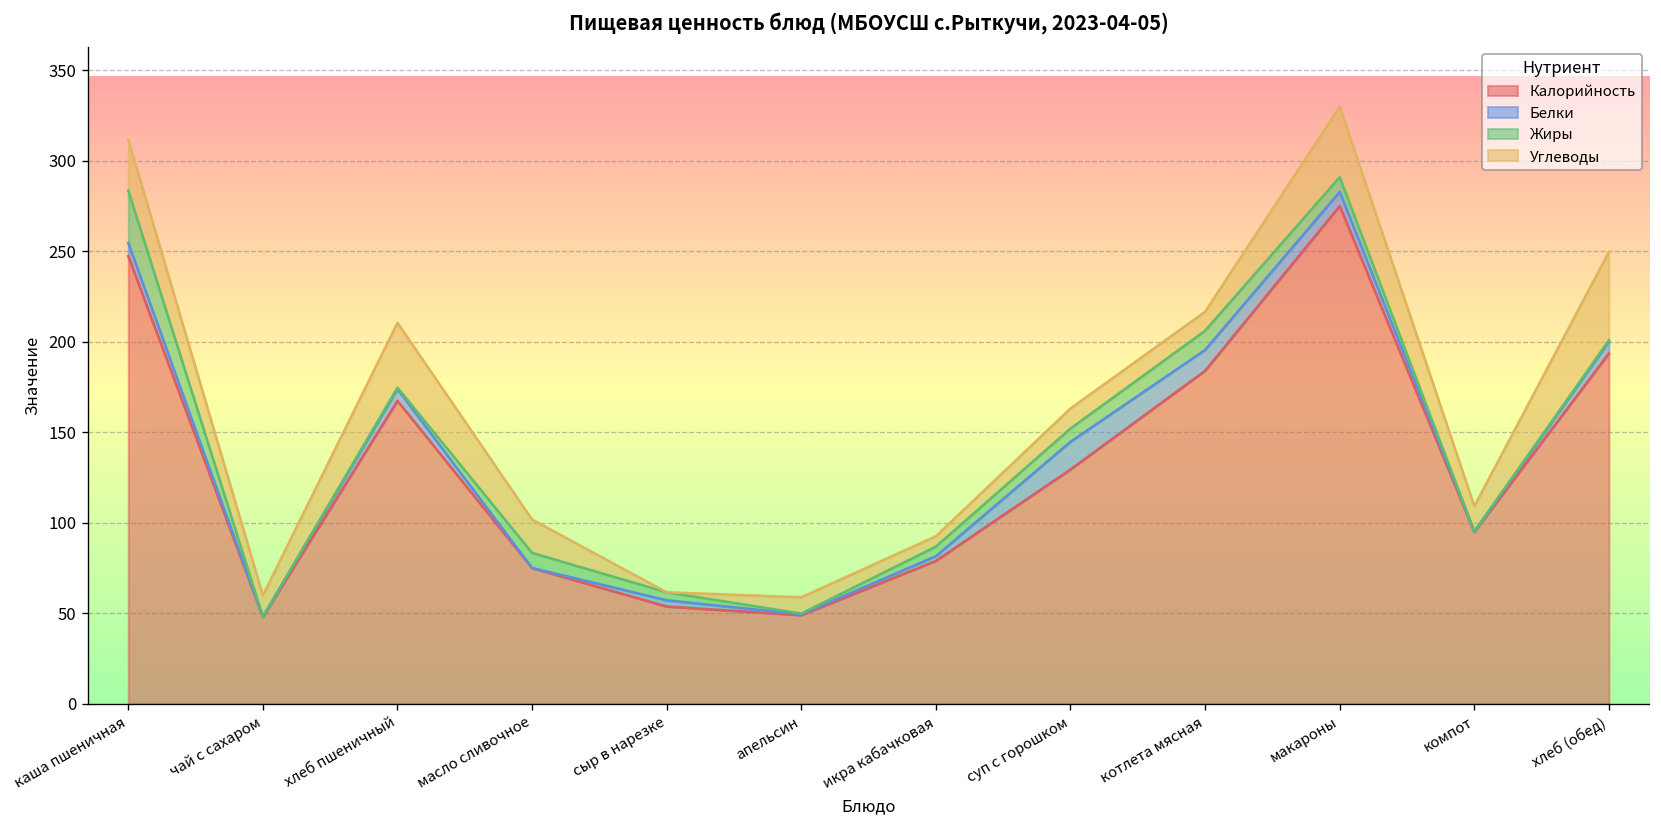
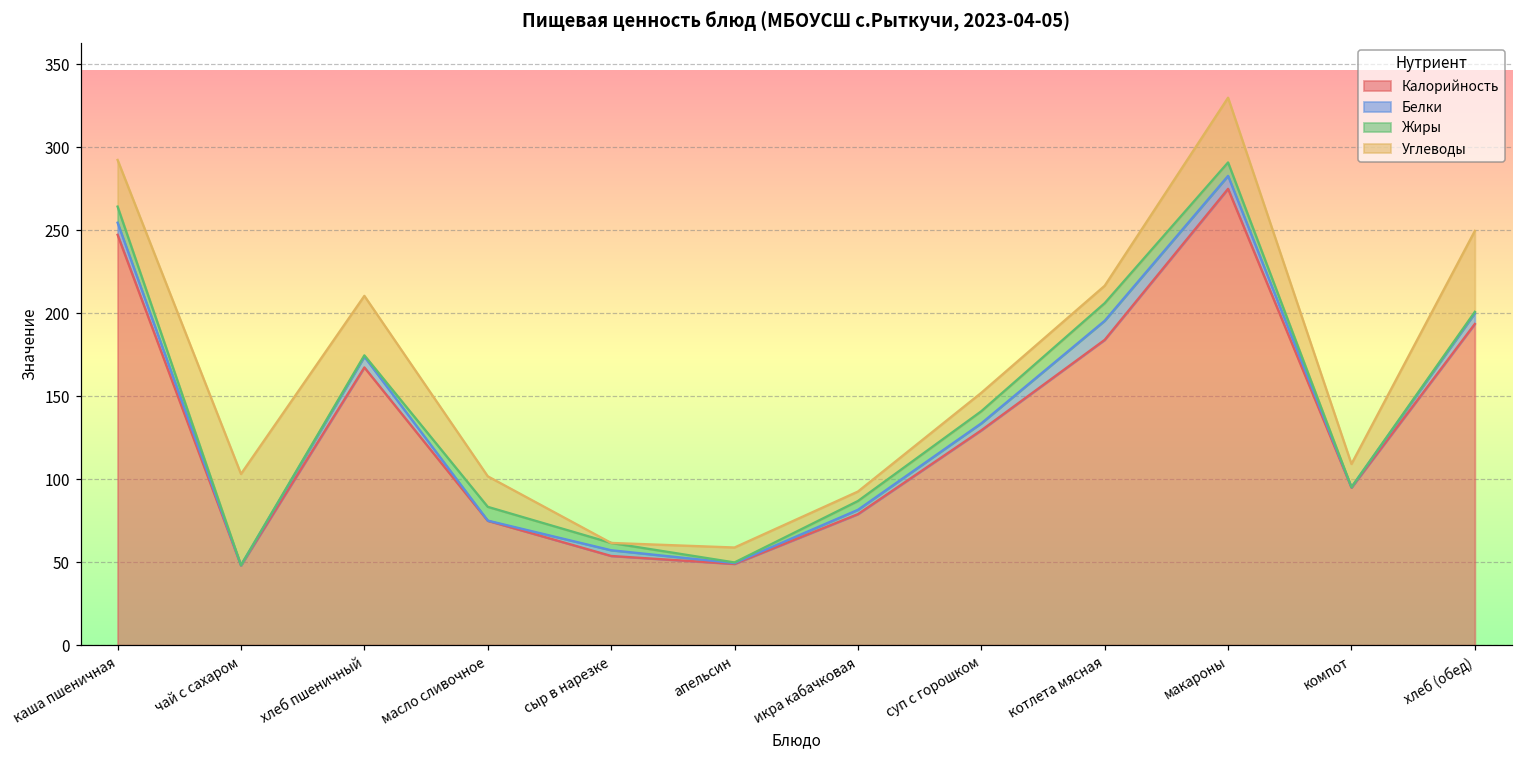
Жиры, каша пшеничная: 29 -> 10
Углеводы, чай с сахаром: 12 -> 55
Белки, суп с горошком: 15 -> 4
